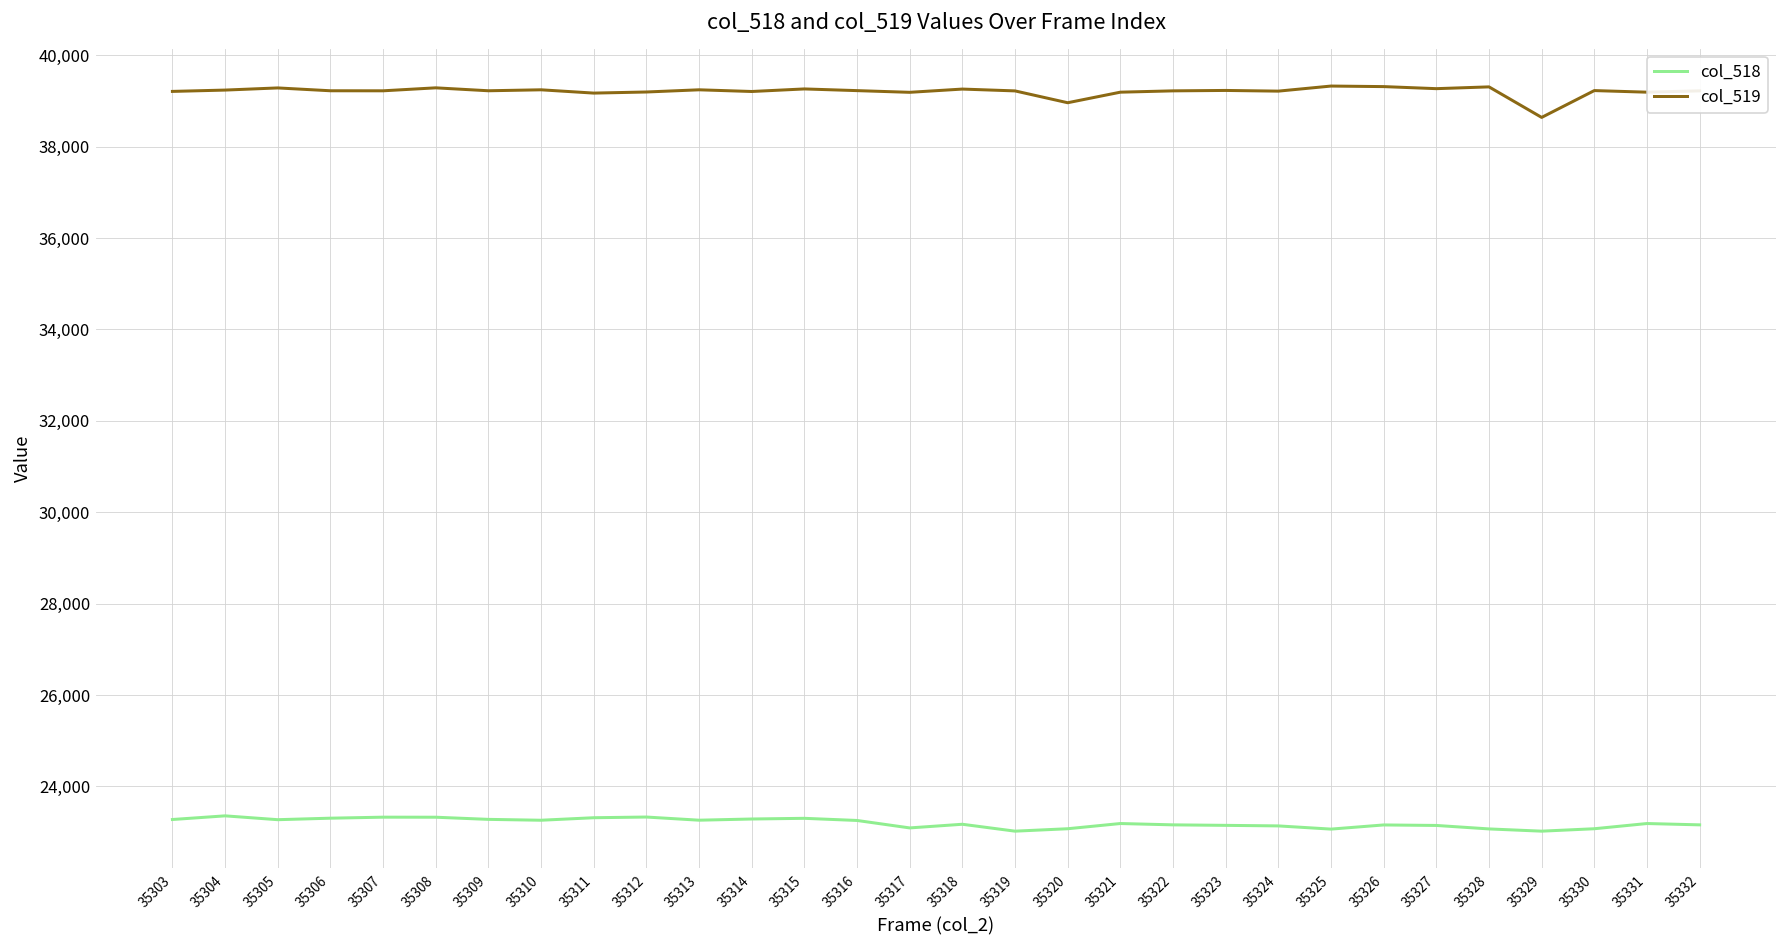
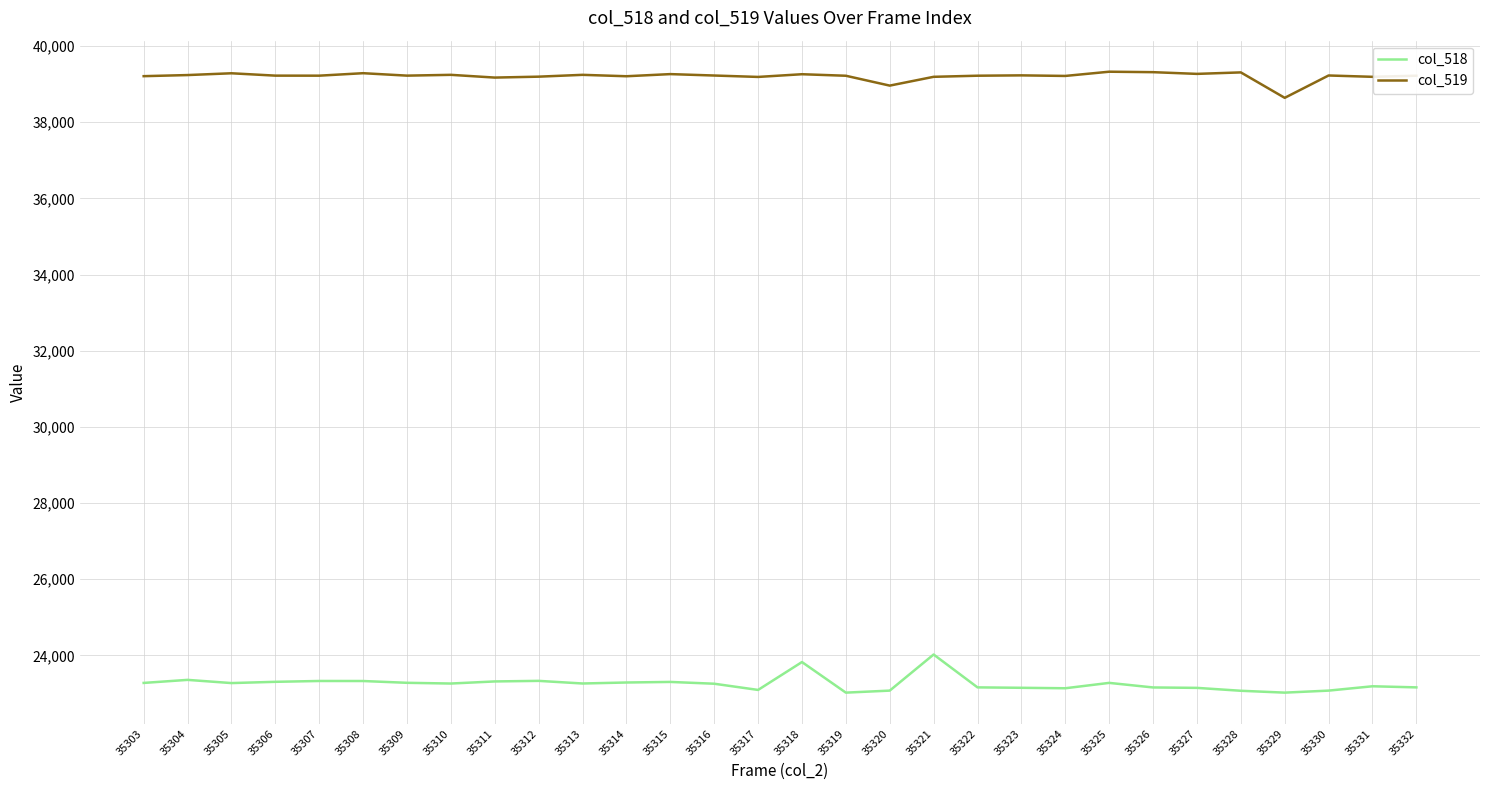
col_518, 35318: 23,200 -> 23,800
col_518, 35321: 23,200 -> 24,000
col_518, 35325: 23,100 -> 23,300
